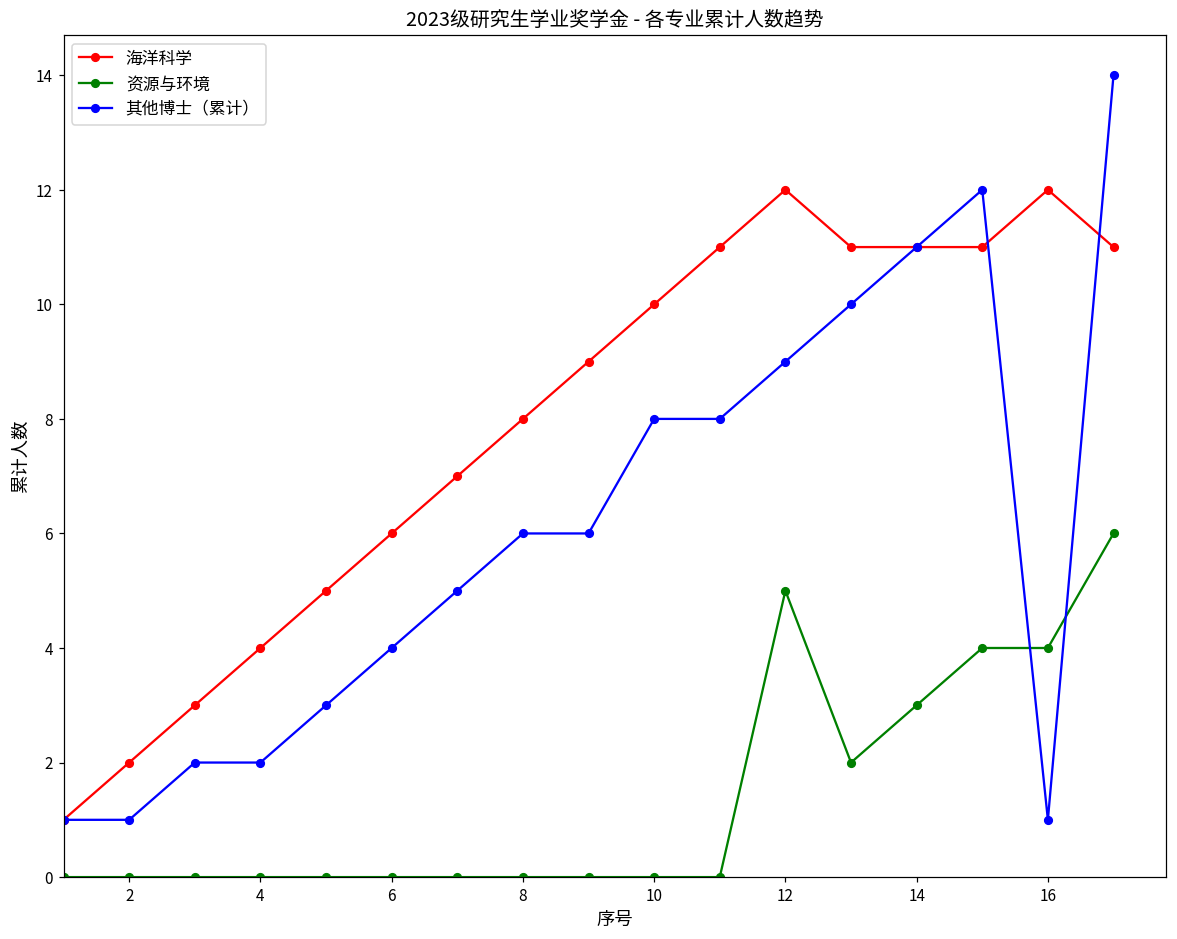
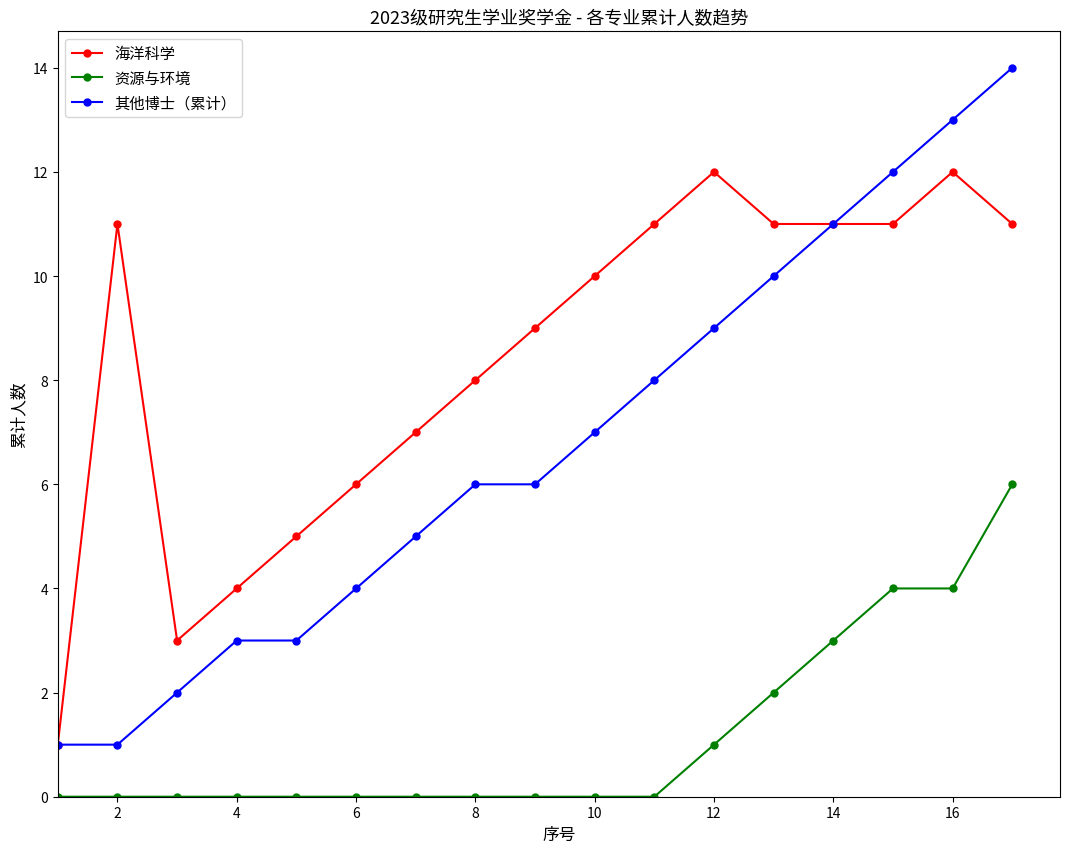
海洋科学, 2: 2 -> 11
其他博士（累计）, 4: 2 -> 3
其他博士（累计）, 10: 8 -> 7
资源与环境, 12: 5 -> 1
其他博士（累计）, 16: 1 -> 13
